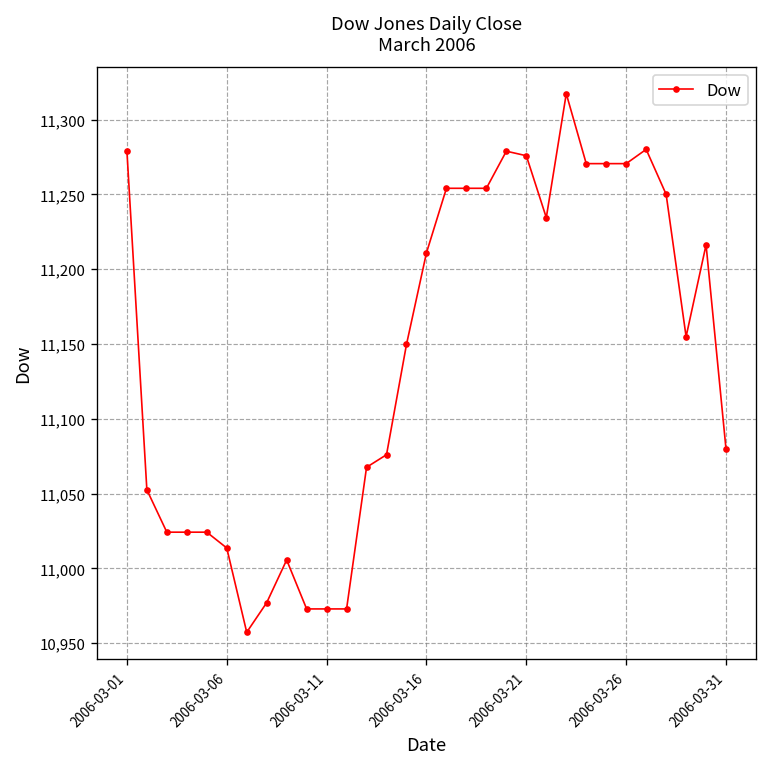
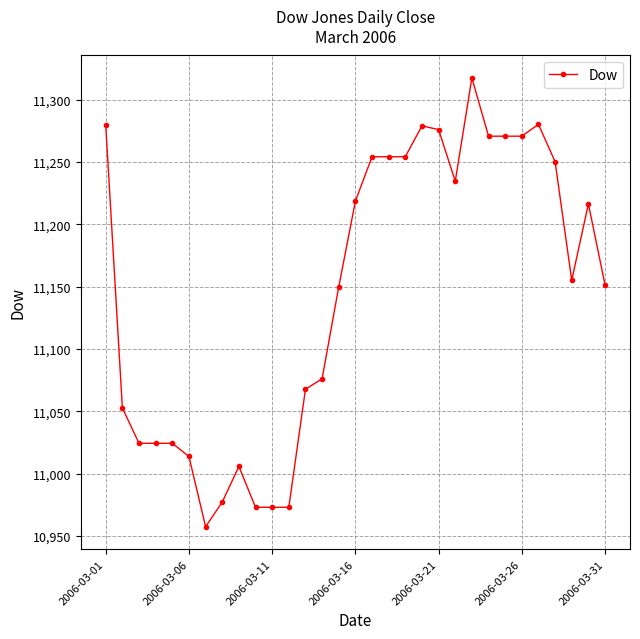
2006-03-16: 11,211 -> 11,219
2006-03-31: 11,080 -> 11,151
